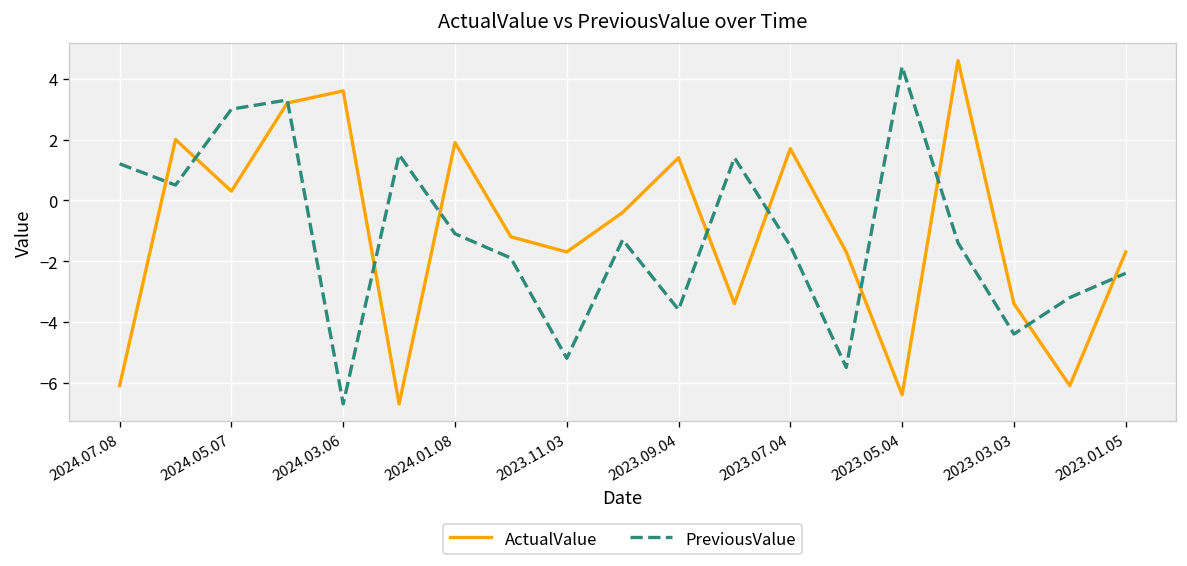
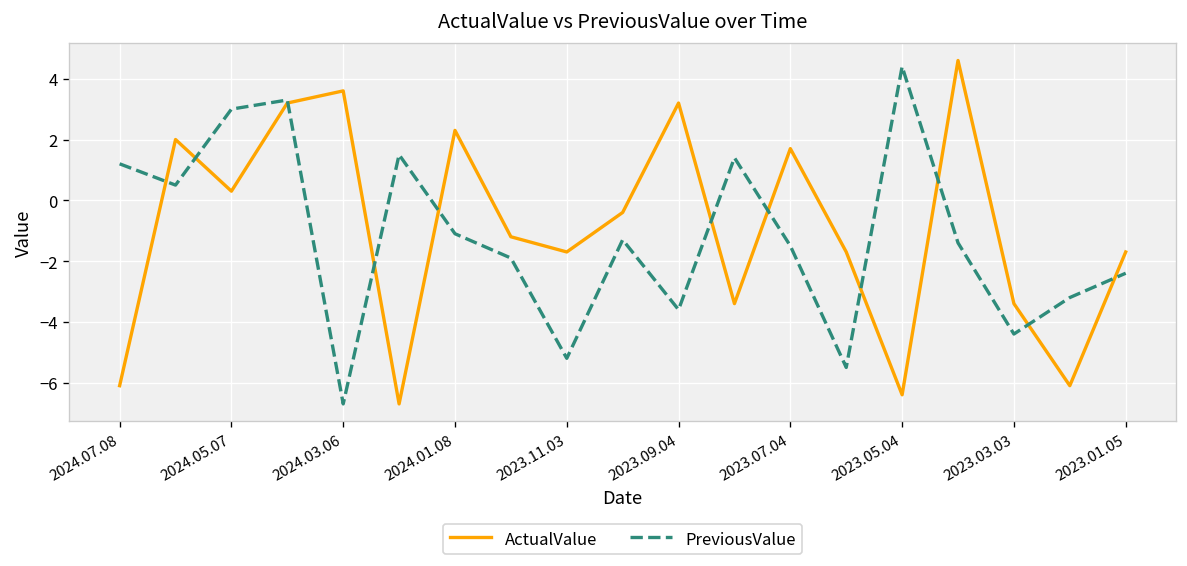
ActualValue, 2024.01.08: 1.9 -> 2.3
ActualValue, 2023.09.04: 1.4 -> 3.2
